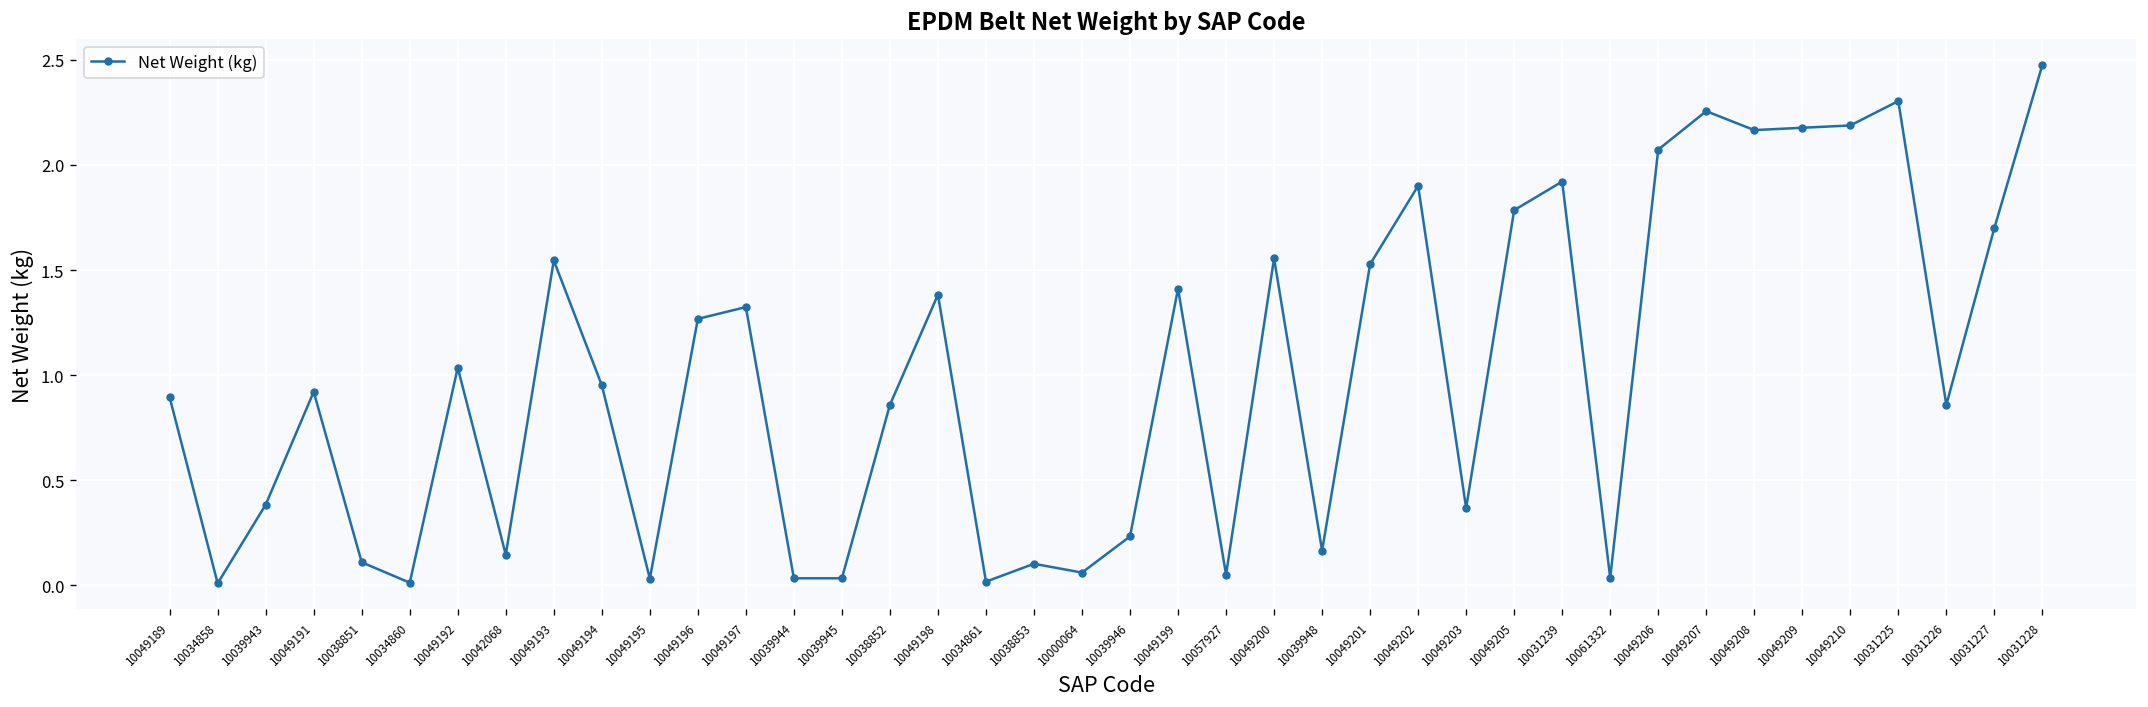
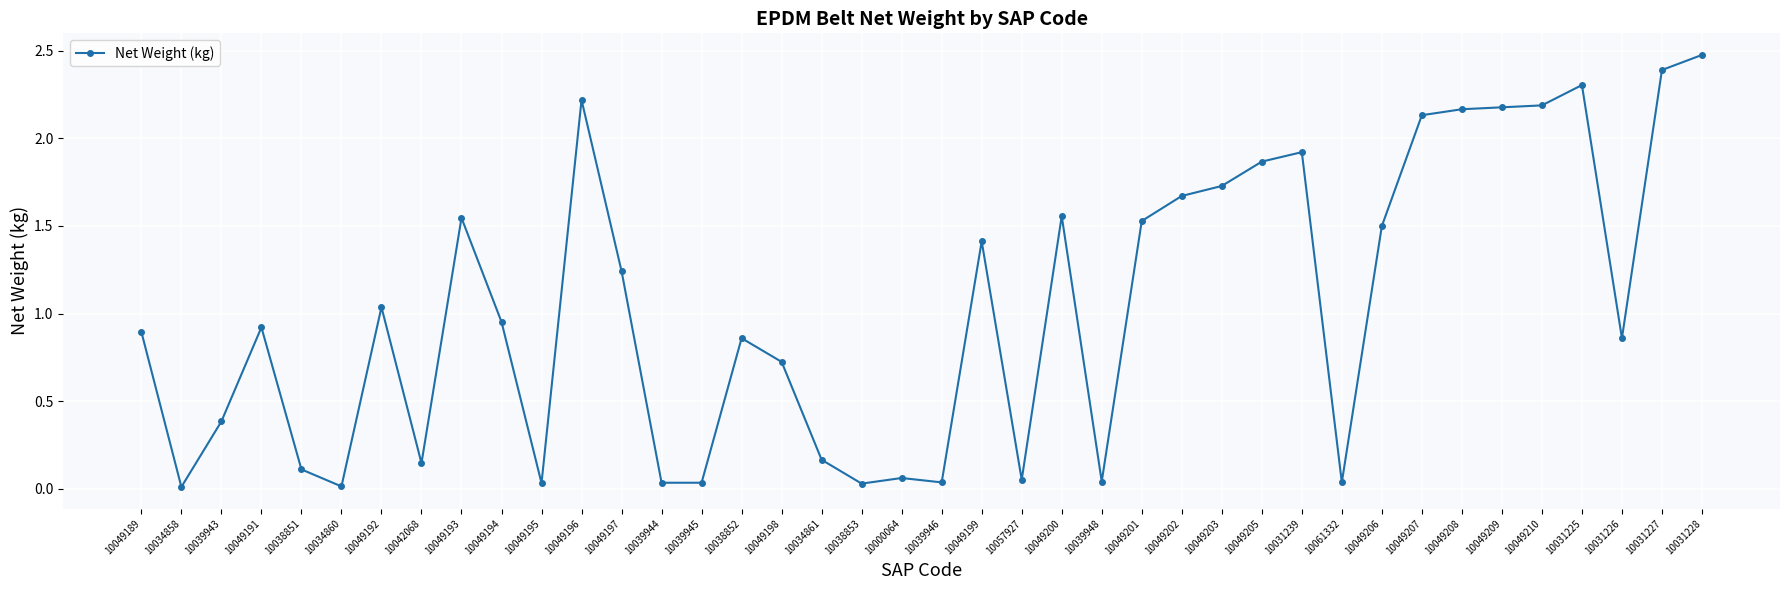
10049196: 1.27 -> 2.22
10049197: 1.32 -> 1.24
10049198: 1.38 -> 0.72
10034861: 0.02 -> 0.17
10038853: 0.10 -> 0.03
10039946: 0.23 -> 0.04
10039948: 0.17 -> 0.04
10049202: 1.90 -> 1.67
10049203: 0.37 -> 1.73
10049205: 1.79 -> 1.87
10049206: 2.07 -> 1.50
10049207: 2.26 -> 2.13
10031227: 1.70 -> 2.39
